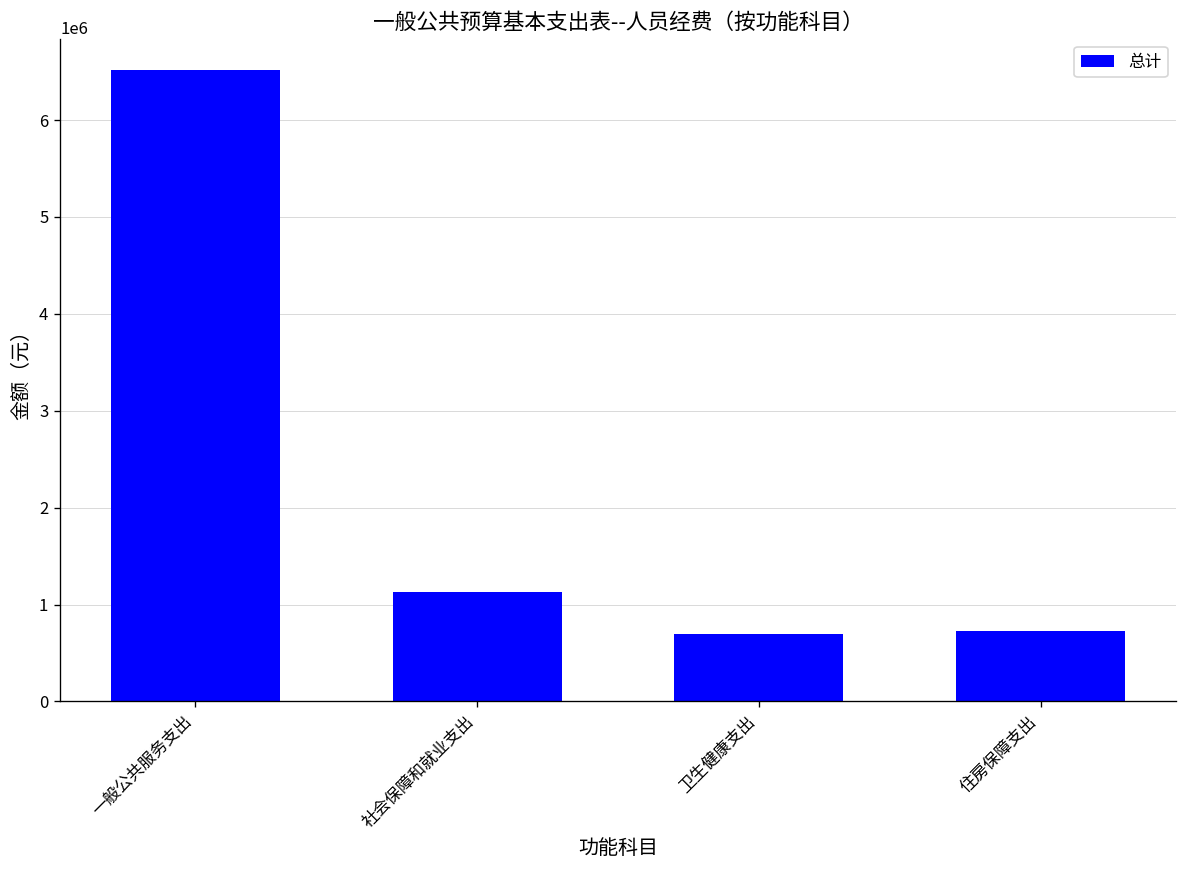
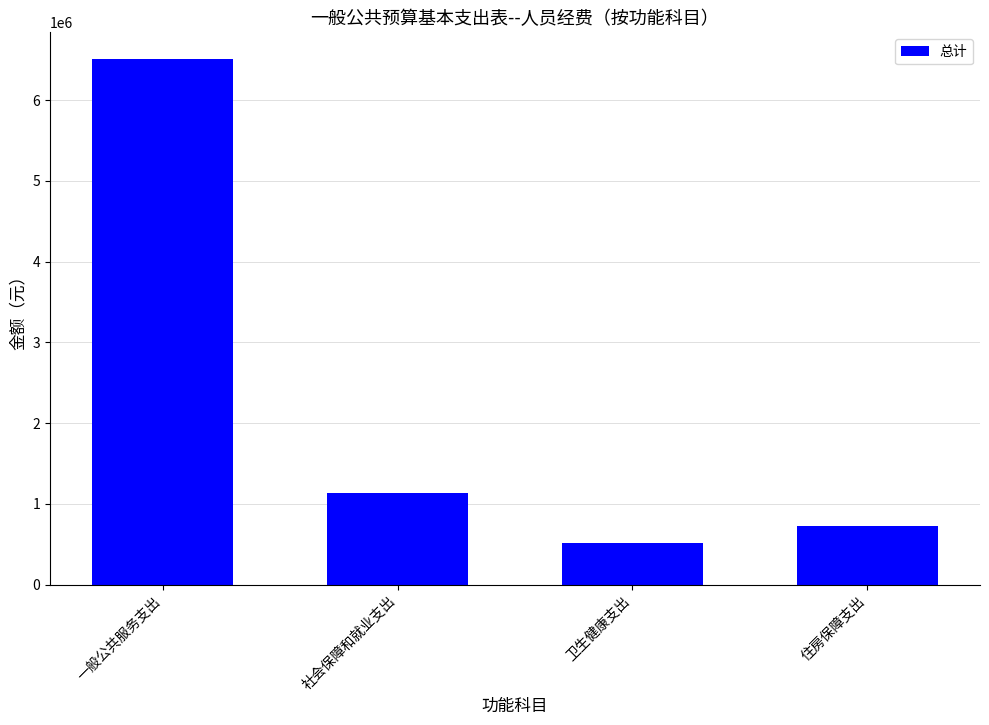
卫生健康支出: 700000 -> 500000
